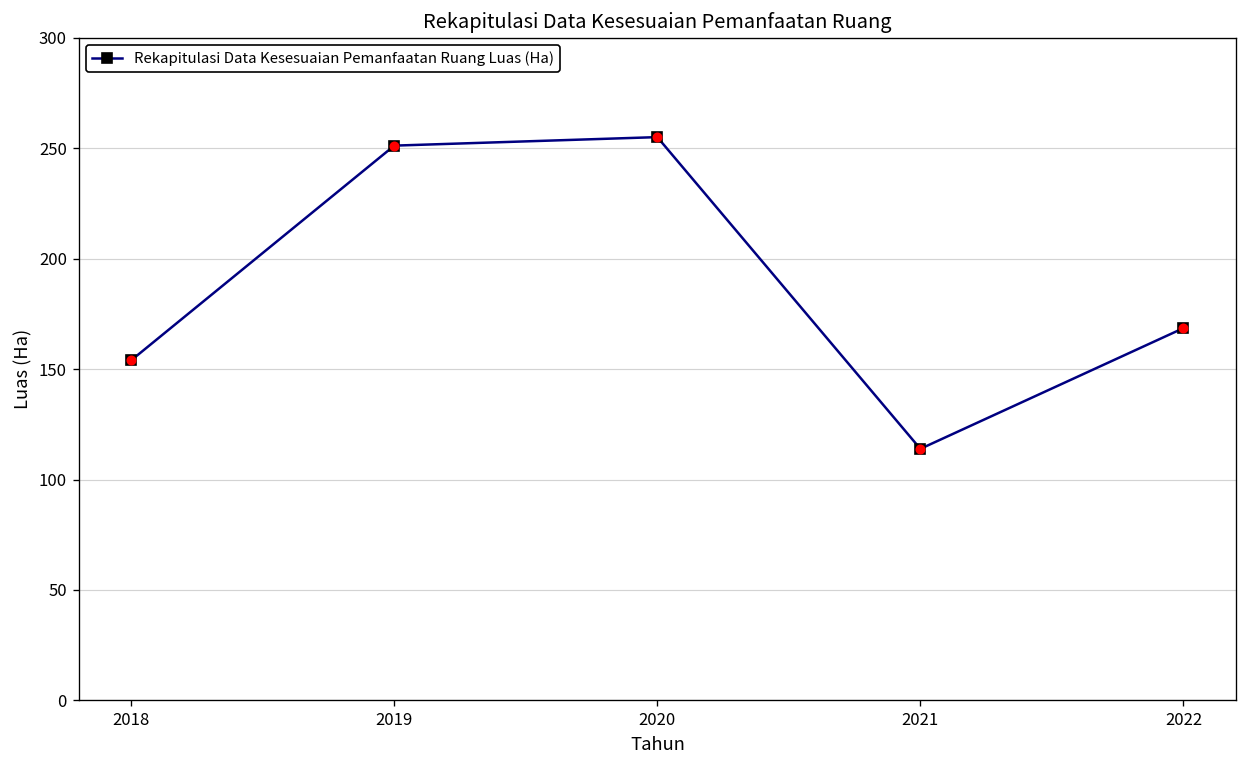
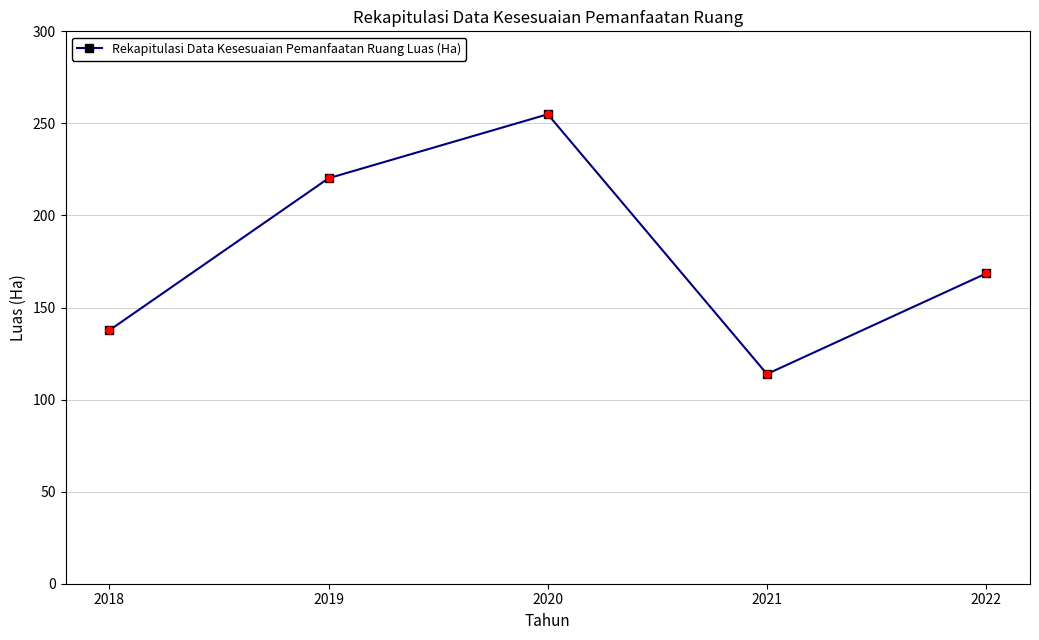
2018: 154 -> 138
2019: 251 -> 220
